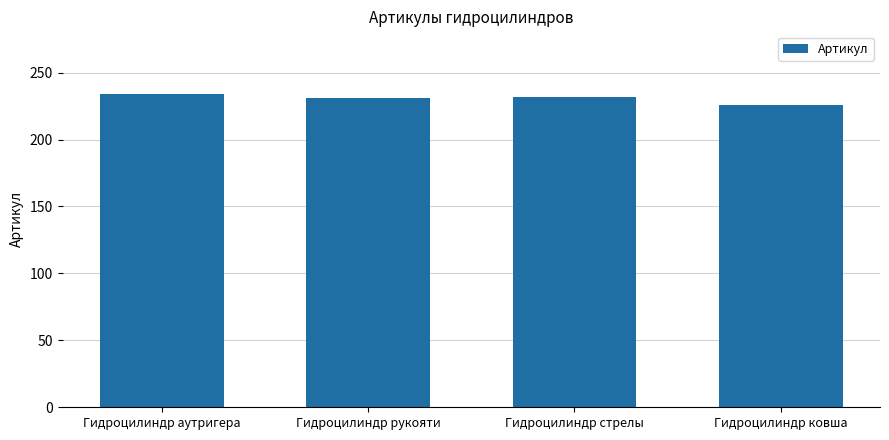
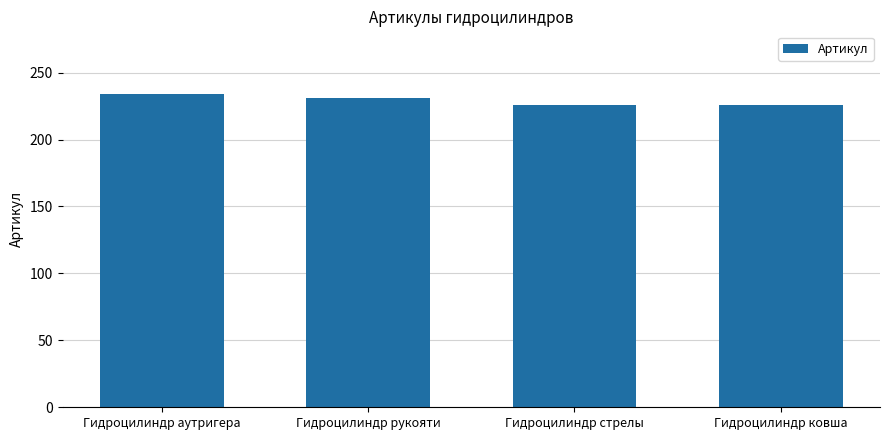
Гидроцилиндр стрелы: 232 -> 226
